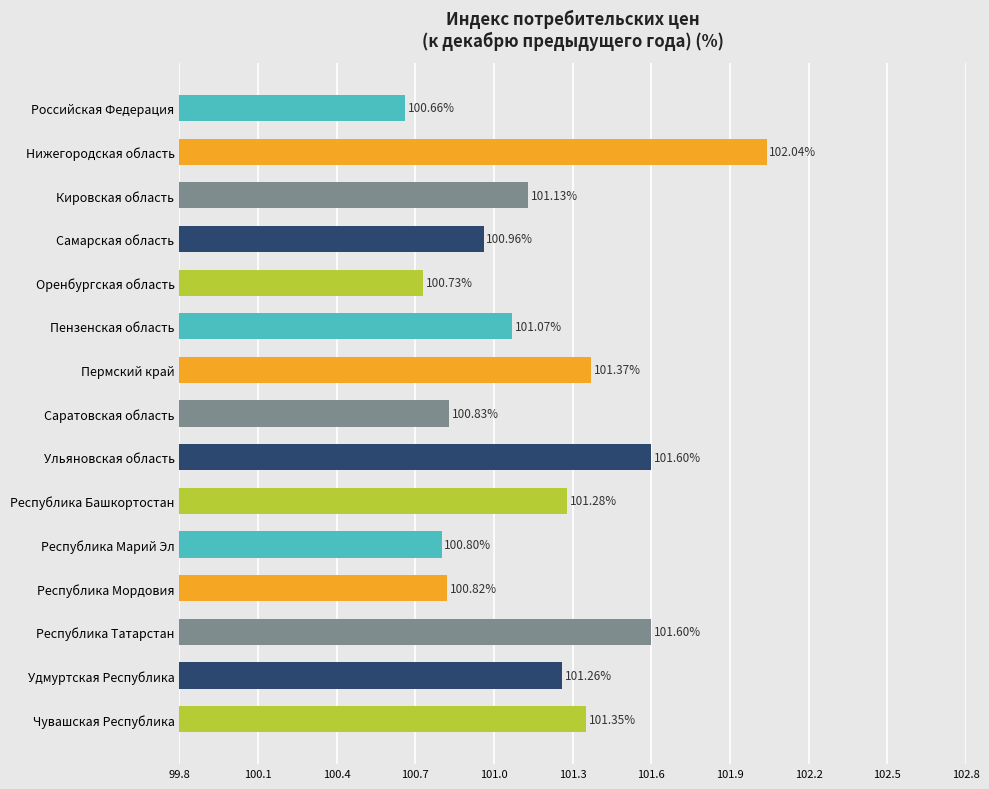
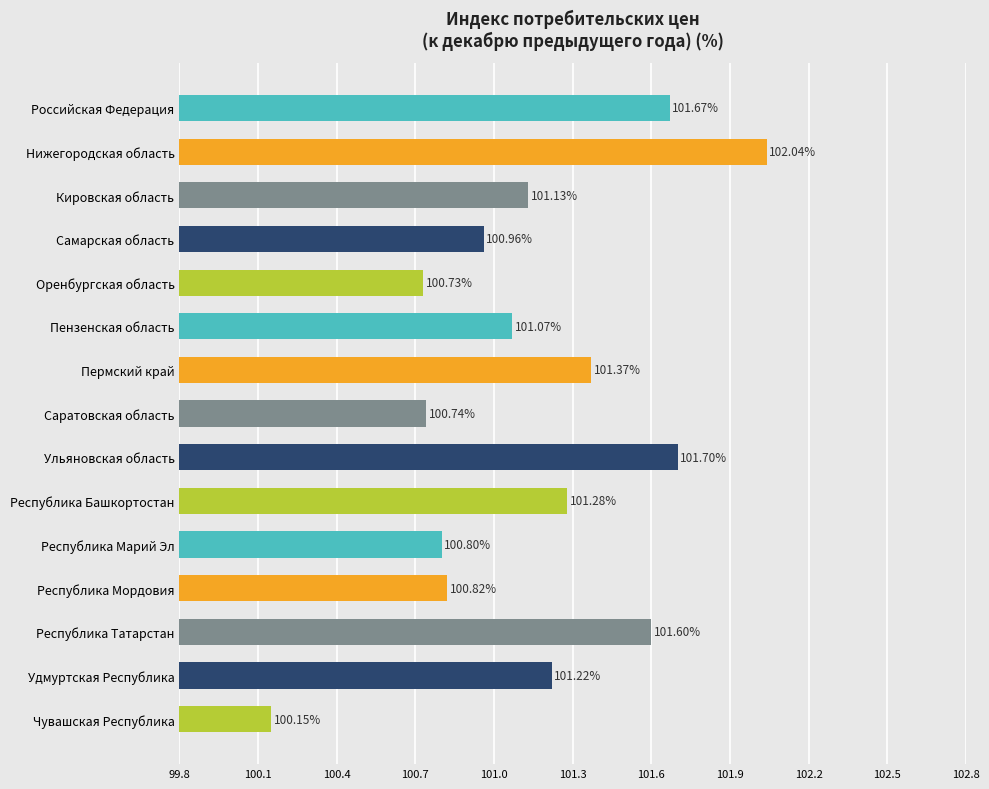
Российская Федерация: 100.66% -> 101.67%
Саратовская область: 100.83% -> 100.74%
Ульяновская область: 101.60% -> 101.70%
Удмуртская Республика: 101.26% -> 101.22%
Чувашская Республика: 101.35% -> 100.15%
